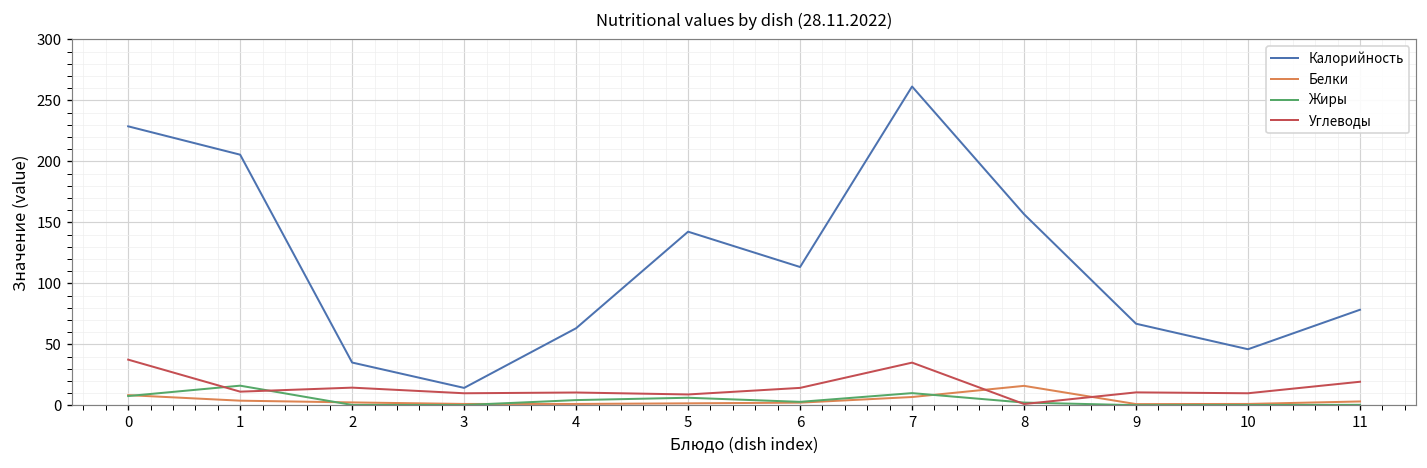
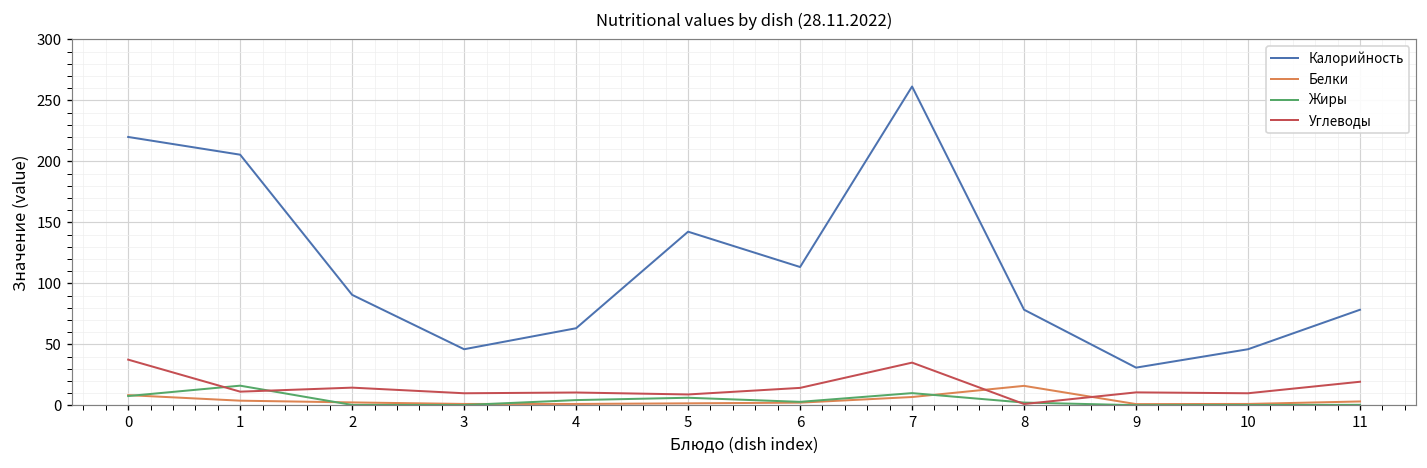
Калорийность, 0: 229 -> 220
Калорийность, 2: 35 -> 91
Калорийность, 3: 14 -> 46
Калорийность, 8: 157 -> 78
Калорийность, 9: 67 -> 31
